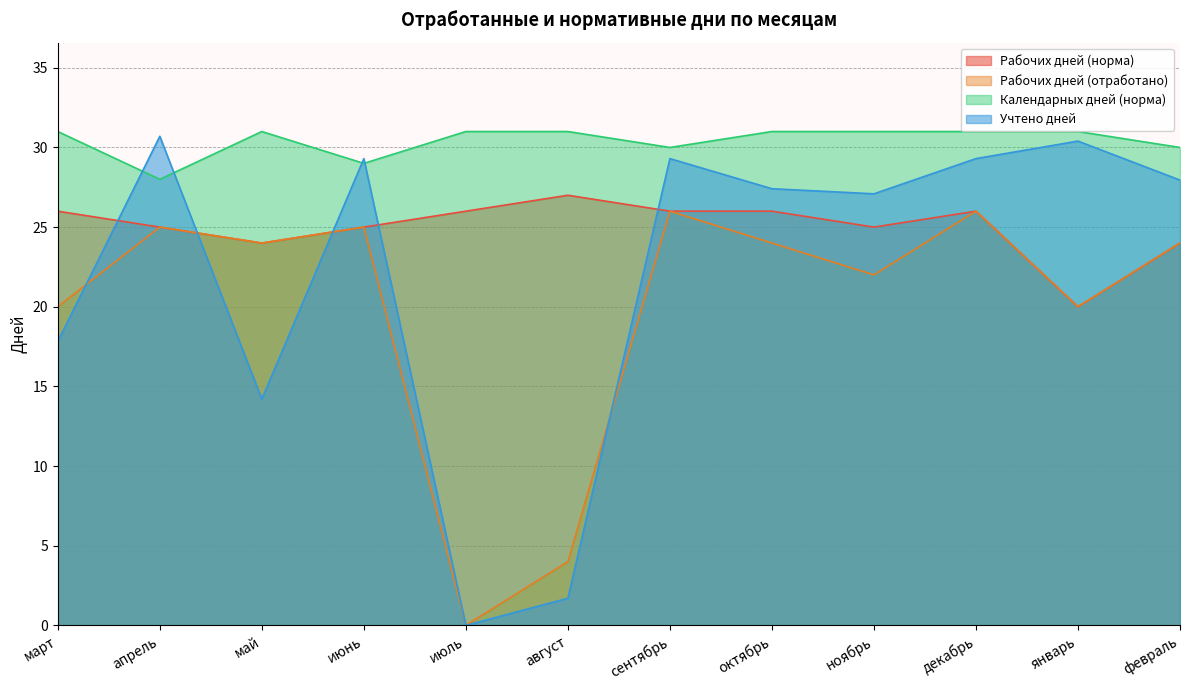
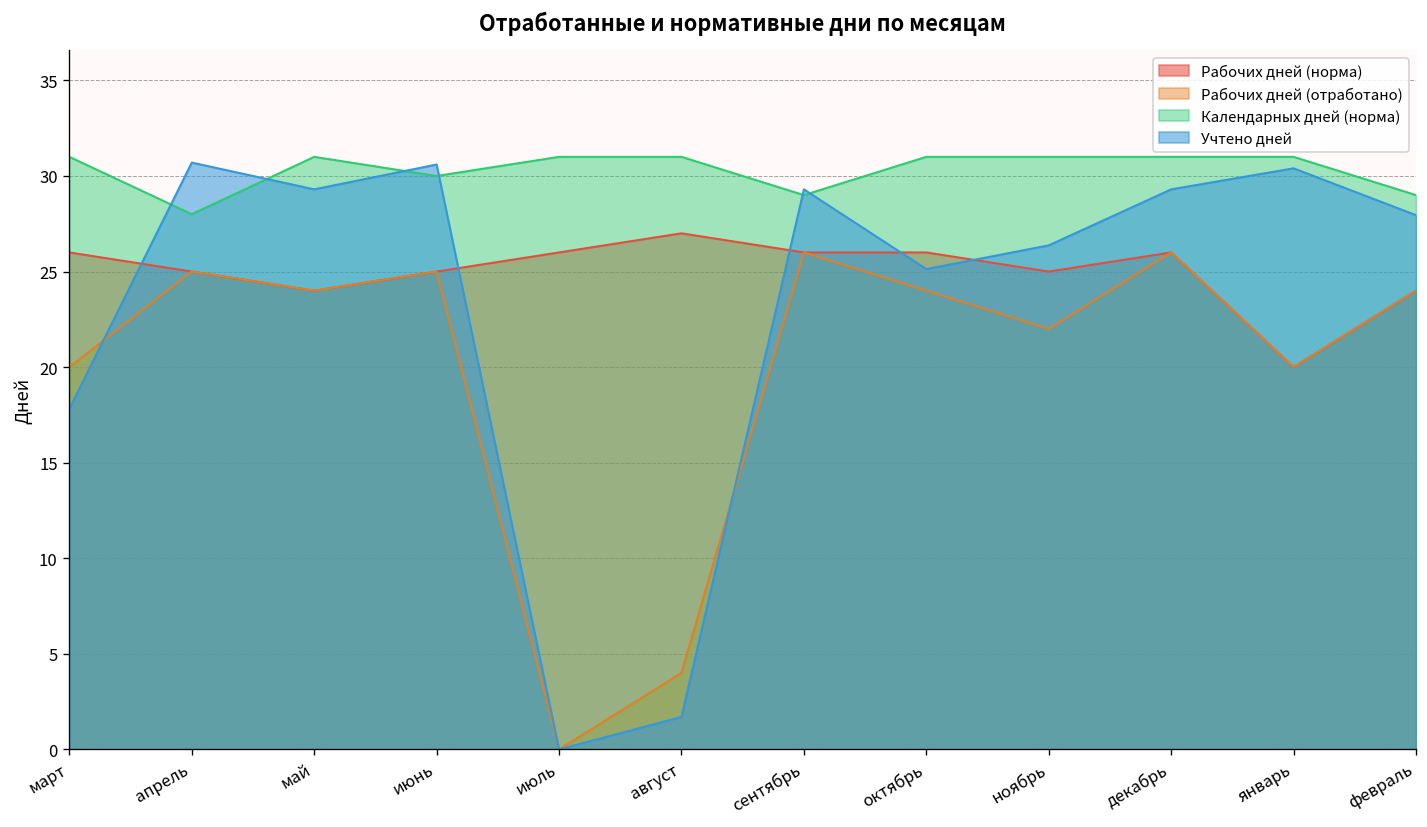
Учтено дней, май: 14.2 -> 29.3
Календарных дней (норма), июнь: 29 -> 30
Учтено дней, июнь: 29.3 -> 30.6
Календарных дней (норма), сентябрь: 30 -> 29
Учтено дней, октябрь: 27.4 -> 25.1
Учтено дней, ноябрь: 27.1 -> 26.4
Календарных дней (норма), февраль: 30 -> 29
